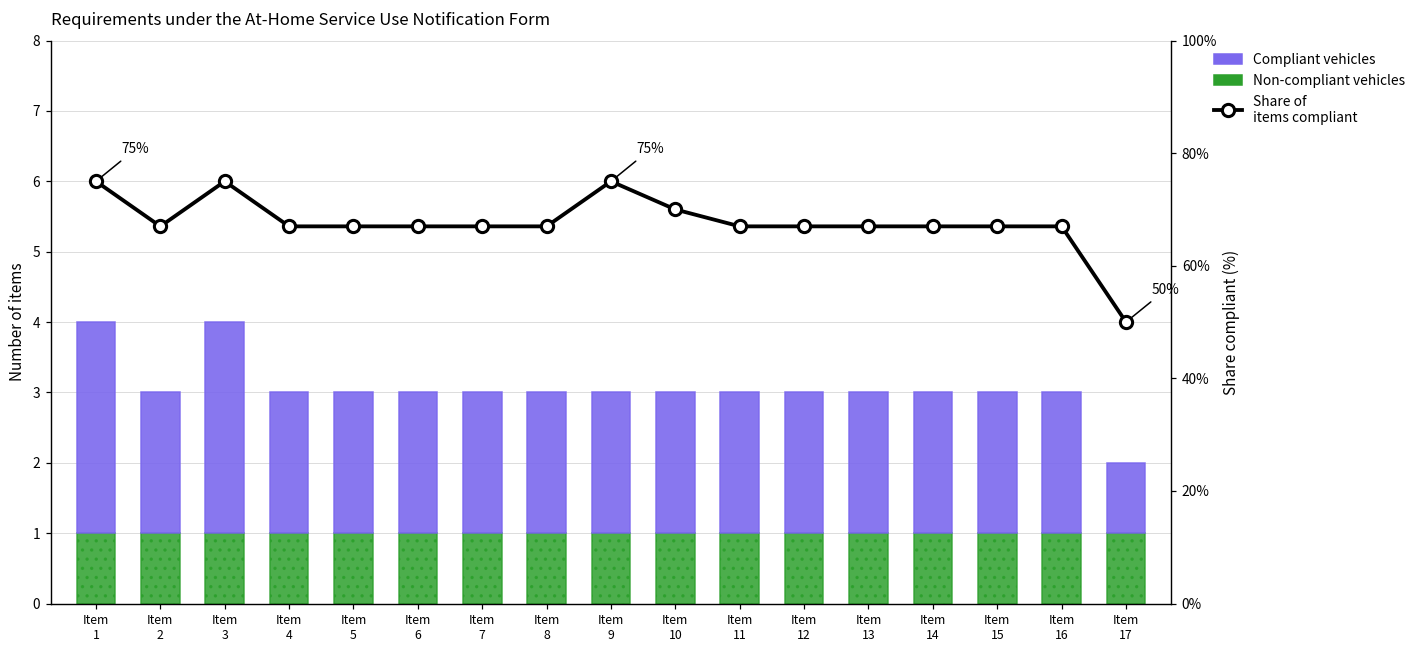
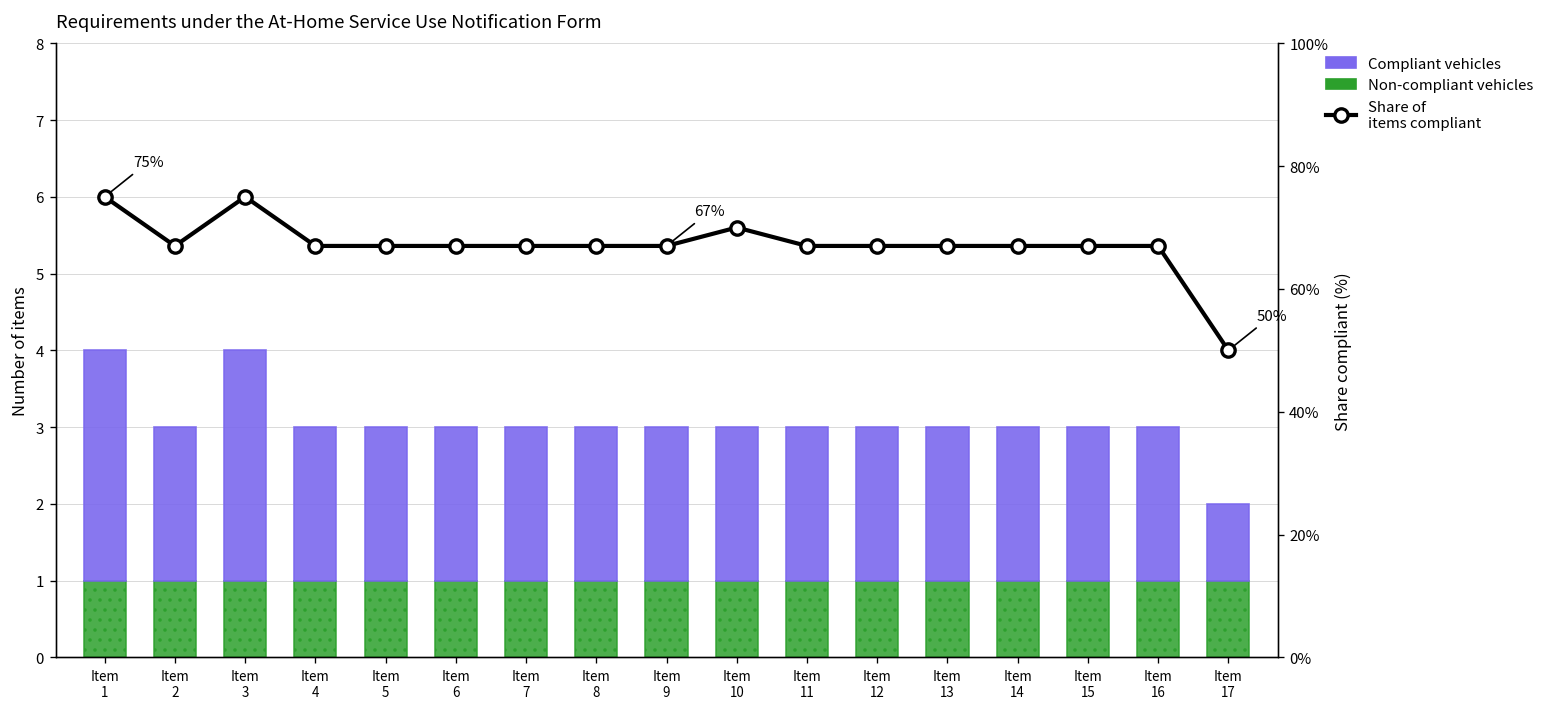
Share of items compliant, Item 9: 75% -> 67%
